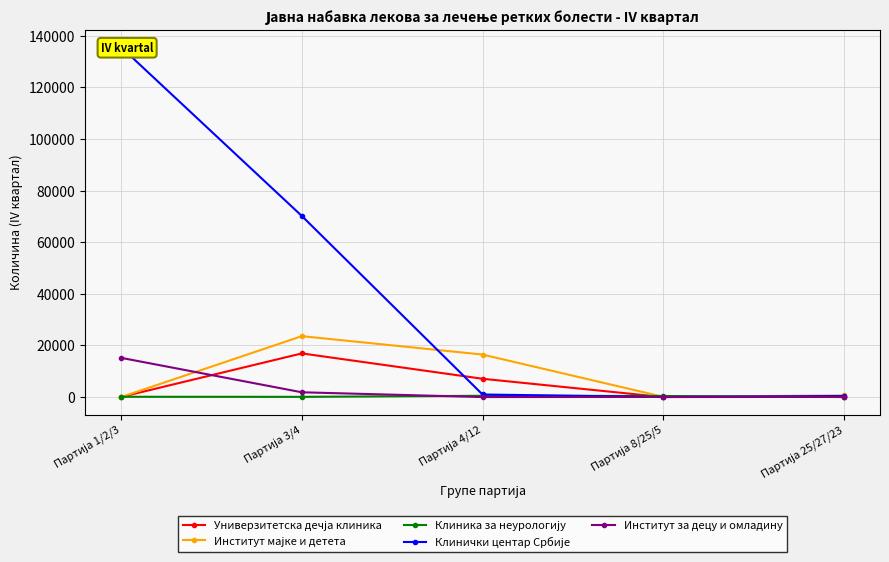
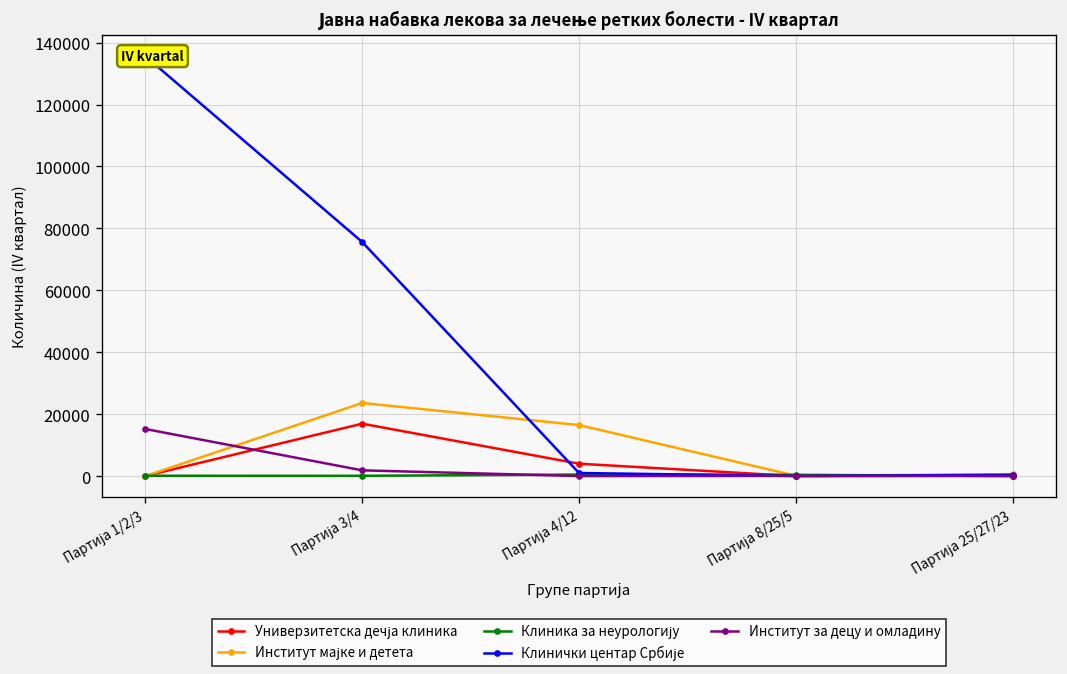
Клинички центар Србије, Партија 3/4: 70000 -> 76000
Универзитетска дечја клиника, Партија 4/12: 7000 -> 4000
